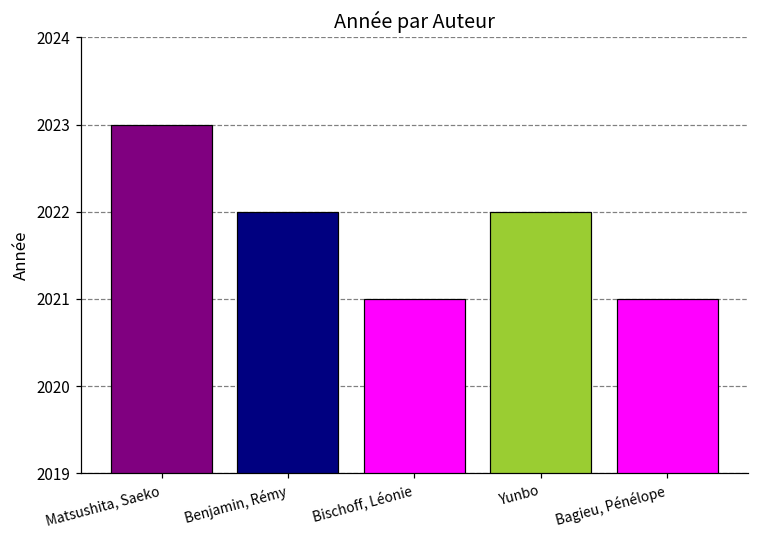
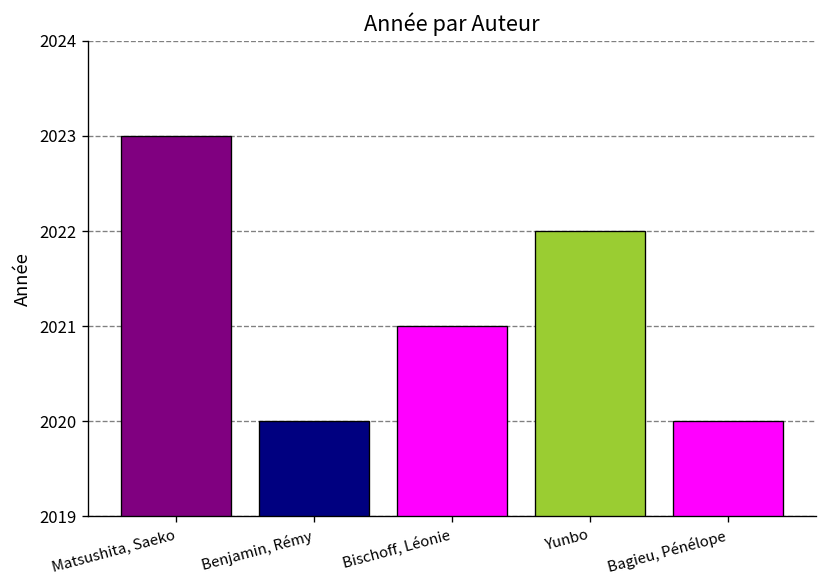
Benjamin, Rémy: 2022 -> 2020
Bagieu, Pénélope: 2021 -> 2020
